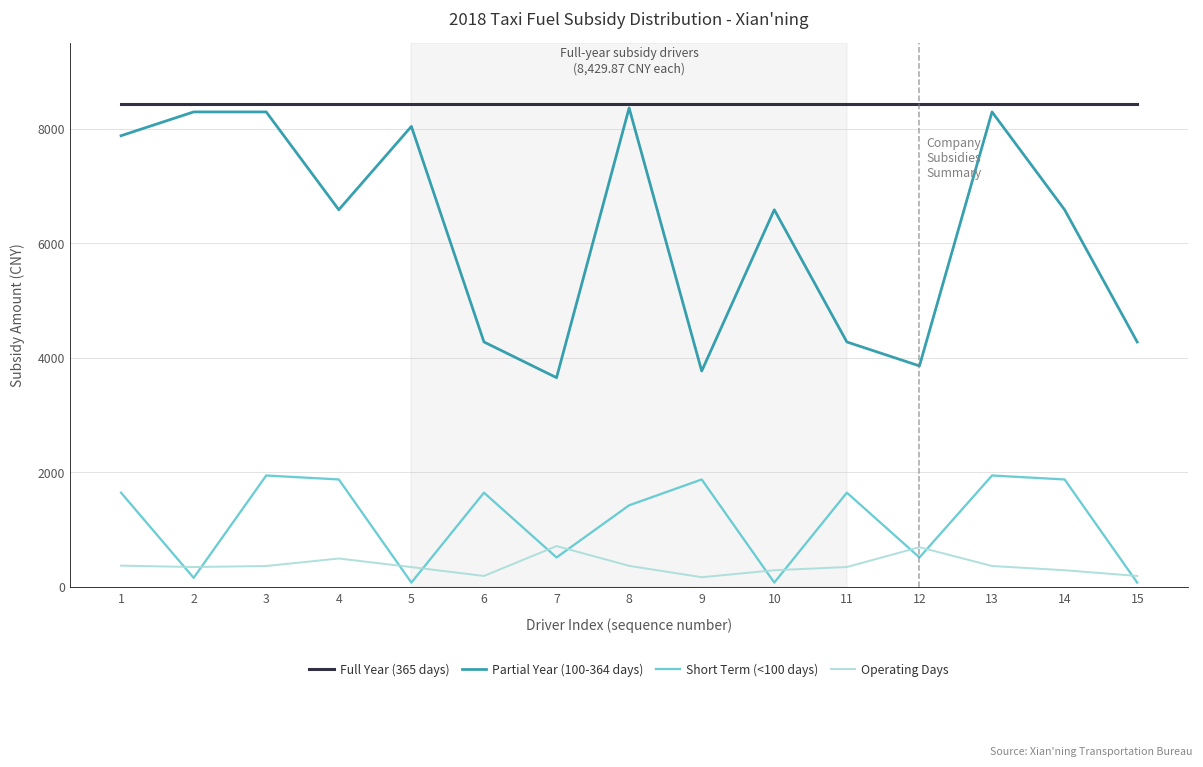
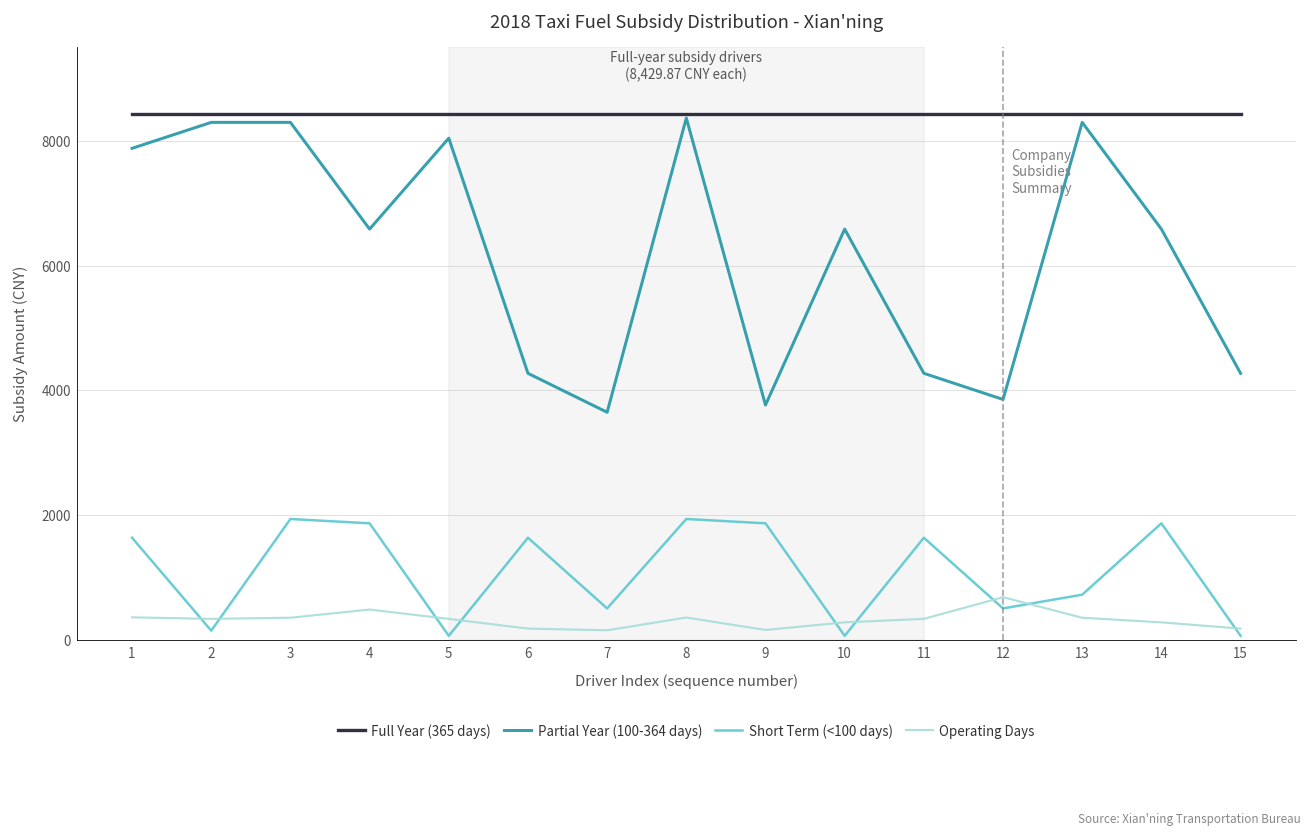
Operating Days, 7: 700 -> 200
Short Term (<100 days), 8: 1400 -> 1900
Short Term (<100 days), 13: 1900 -> 700
